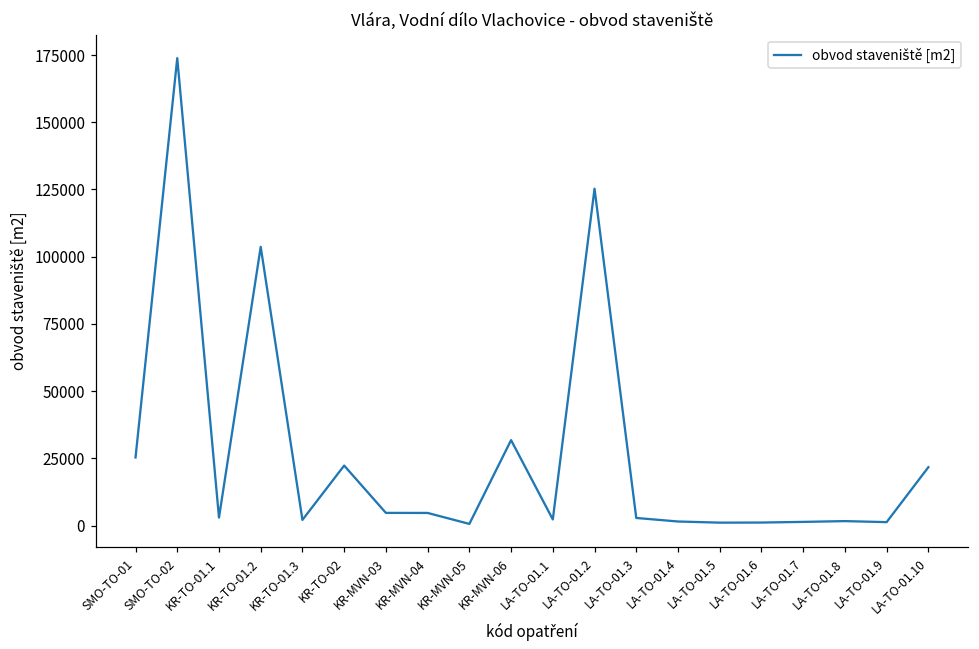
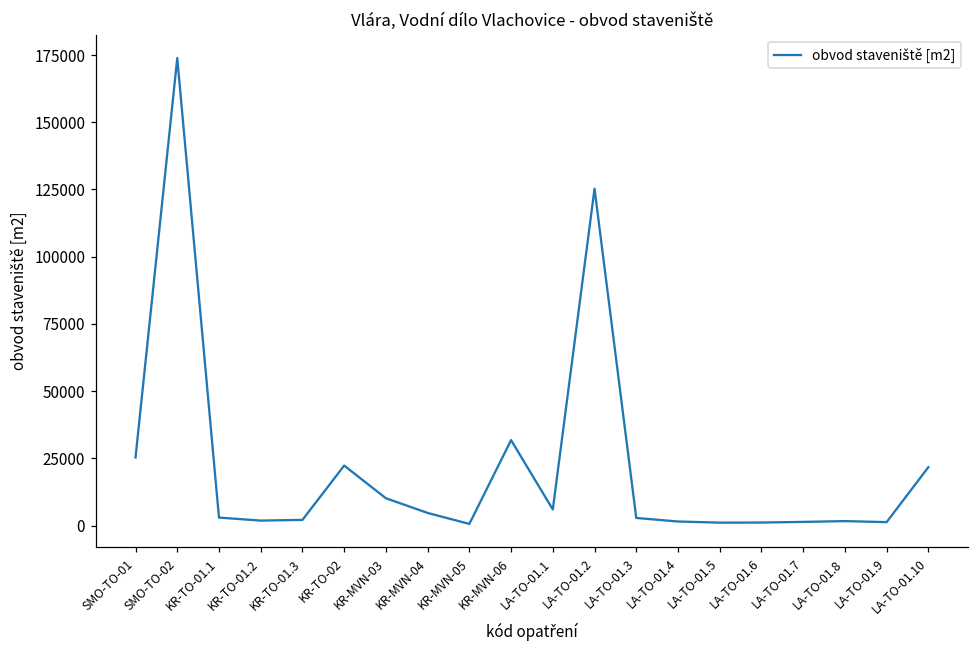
KR-TO-01.2: 104000 -> 2000
KR-MVN-03: 5000 -> 10000
LA-TO-01.1: 2000 -> 6000
